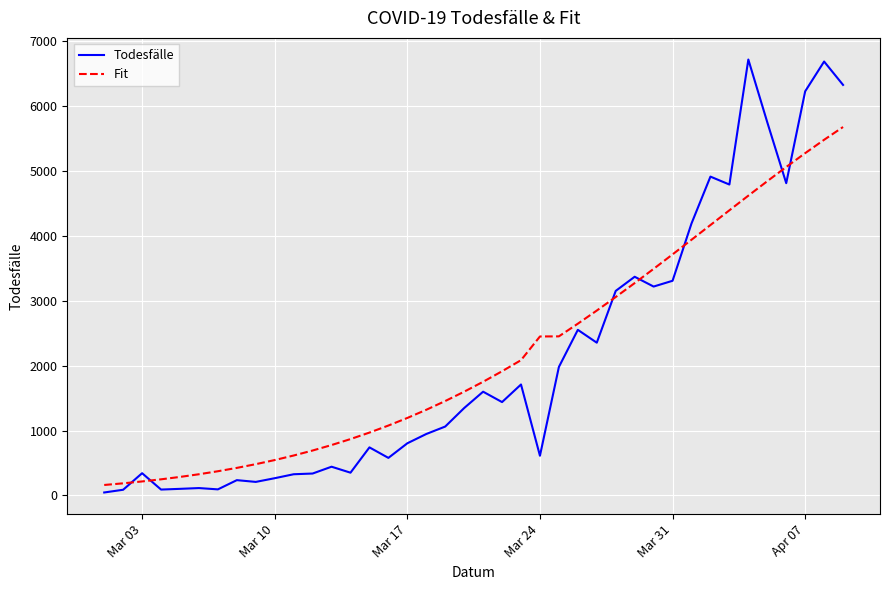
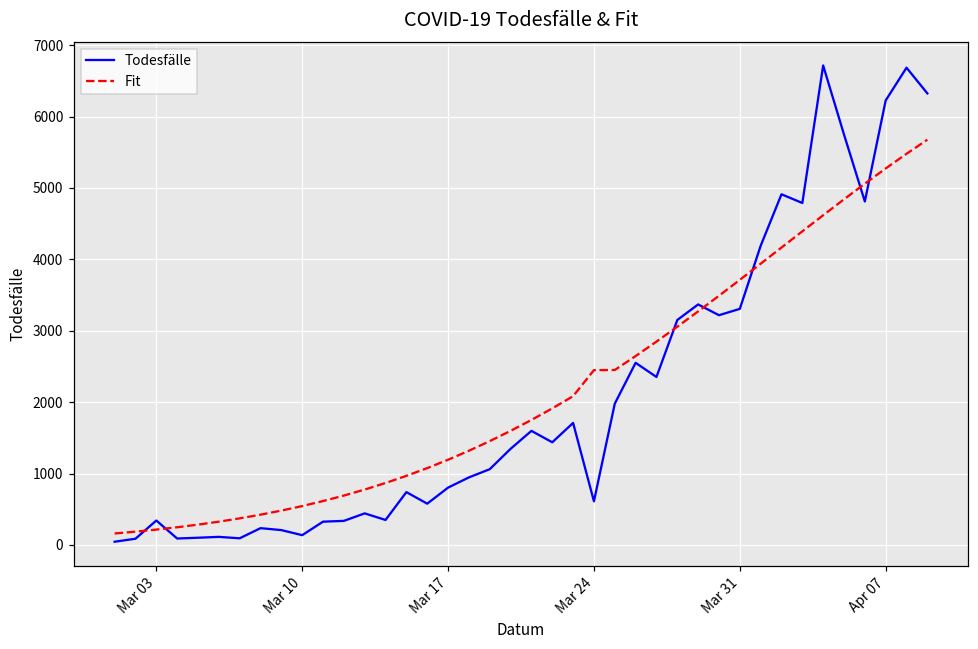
Todesfälle, Mar 10: 300 -> 100
